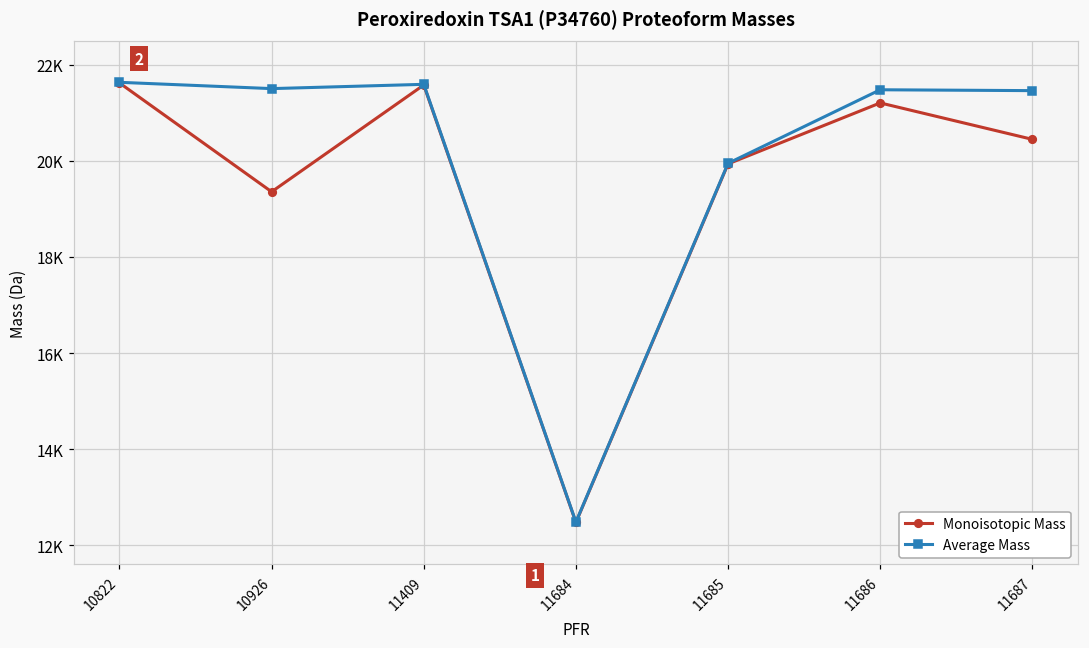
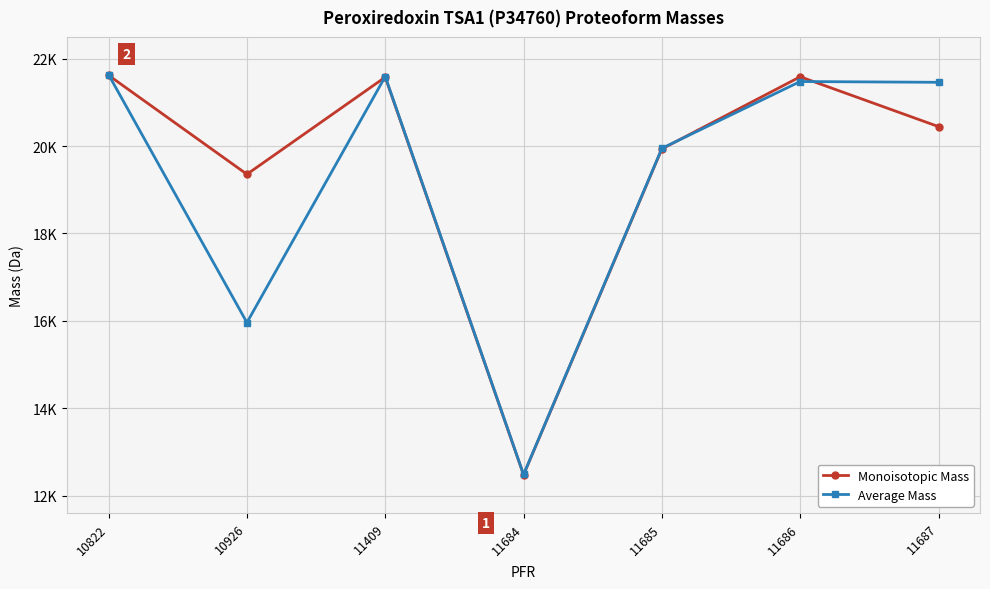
Average Mass, 10926: 21500 -> 16000
Monoisotopic Mass, 11686: 21200 -> 21600
